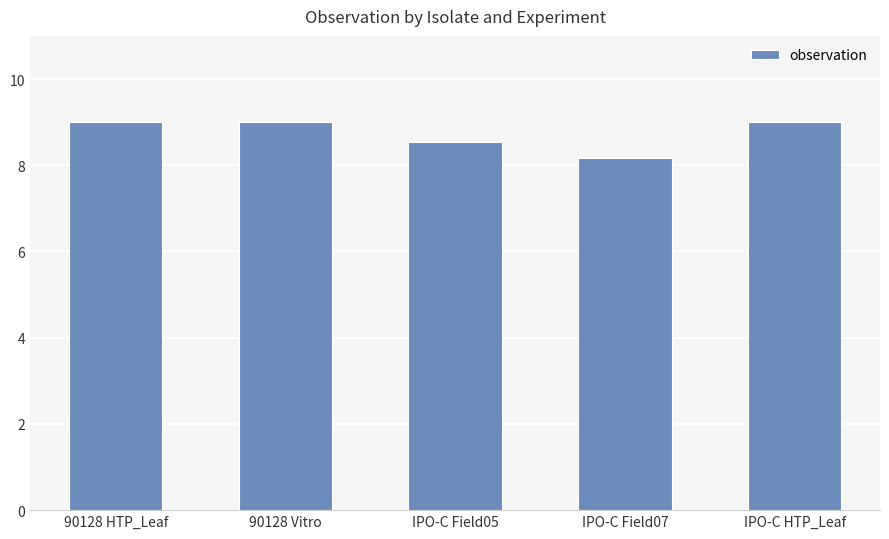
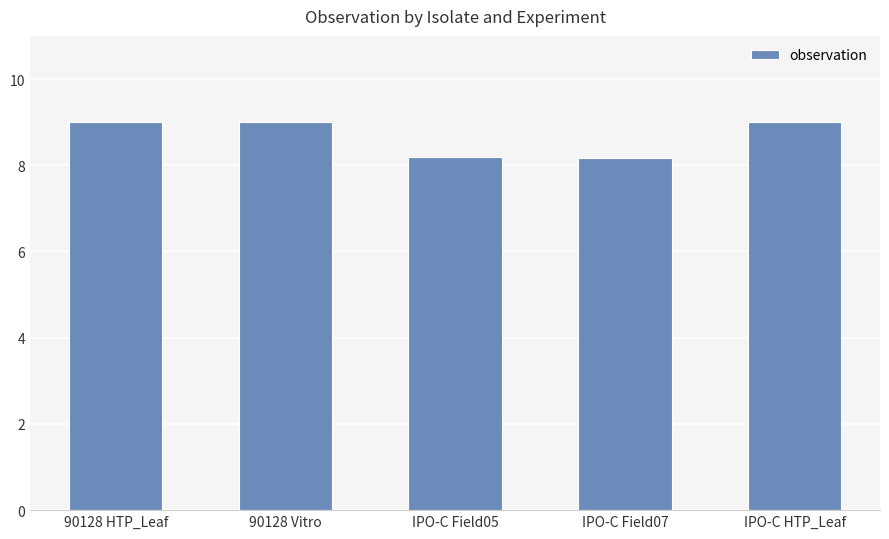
IPO-C Field05: 8.6 -> 8.2
